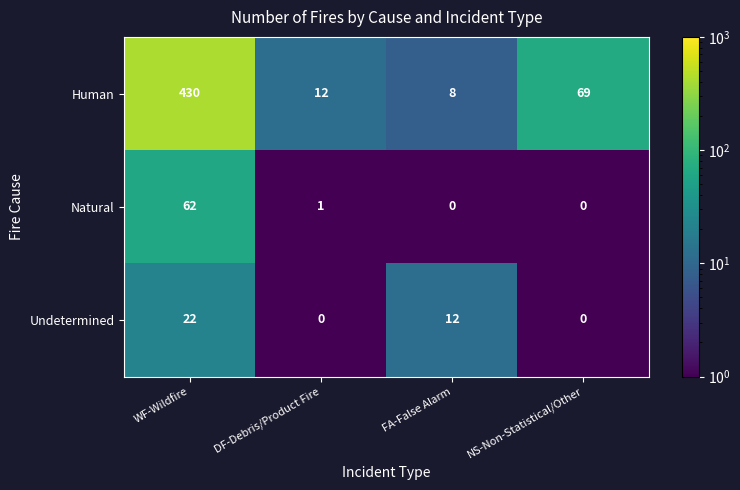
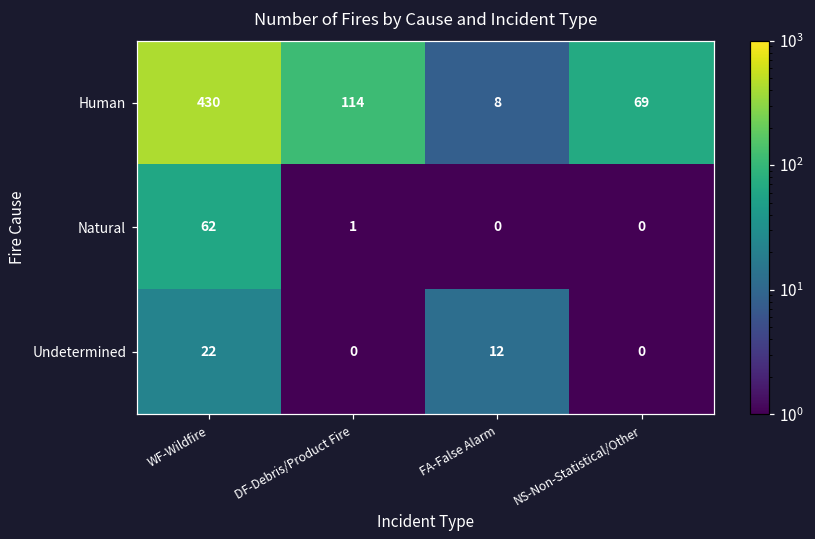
Human, DF-Debris/Product Fire: 12 -> 114
